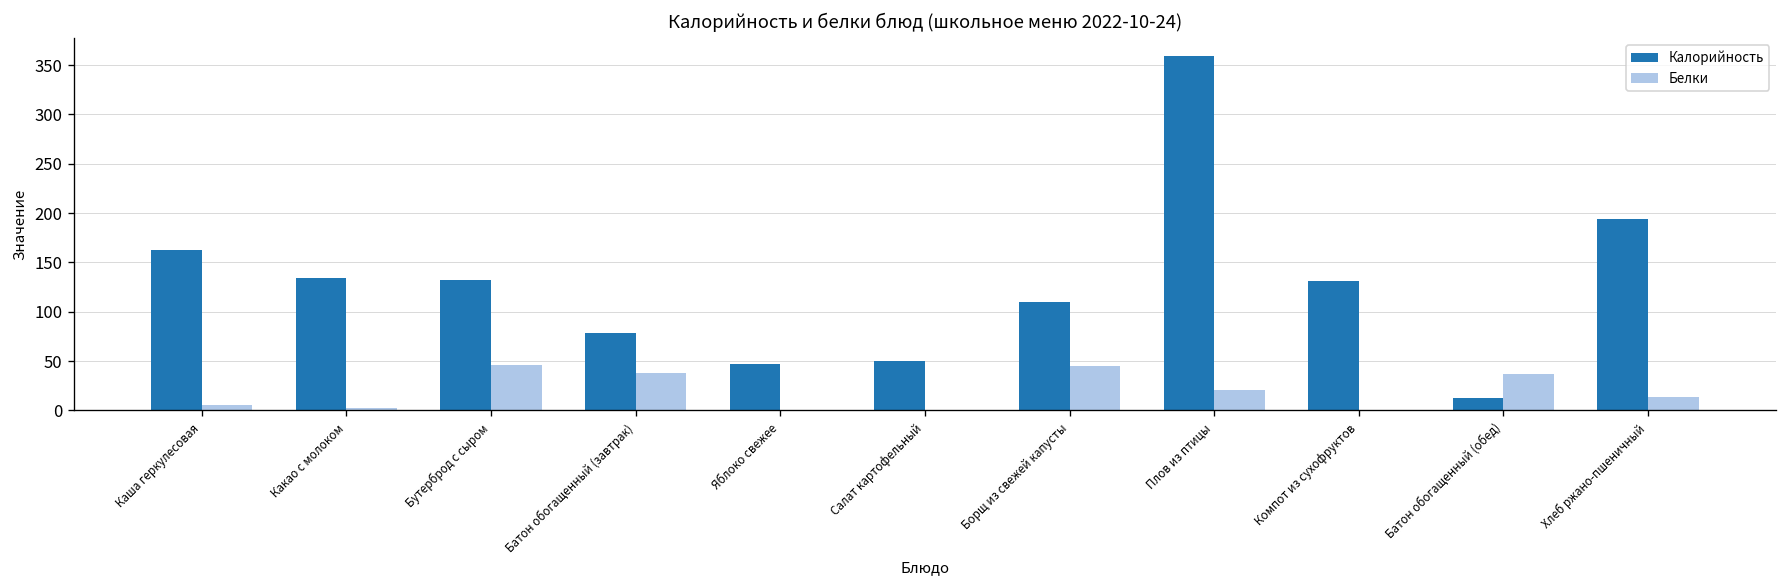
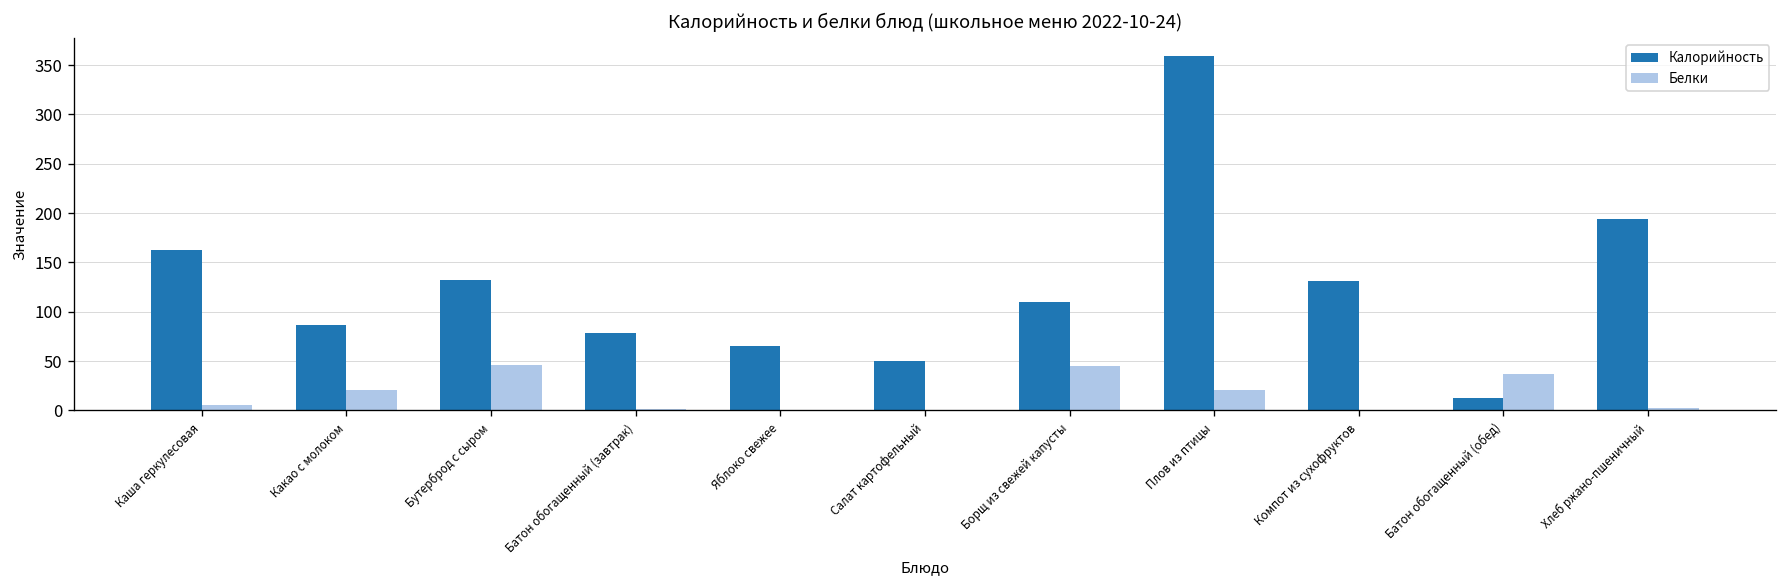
Калорийность, Какао с молоком: 130 -> 90
Белки, Какао с молоком: 0 -> 20
Белки, Батон обогащенный (завтрак): 40 -> 0
Калорийность, Яблоко свежее: 50 -> 70
Белки, Хлеб ржано-пшеничный: 10 -> 0
